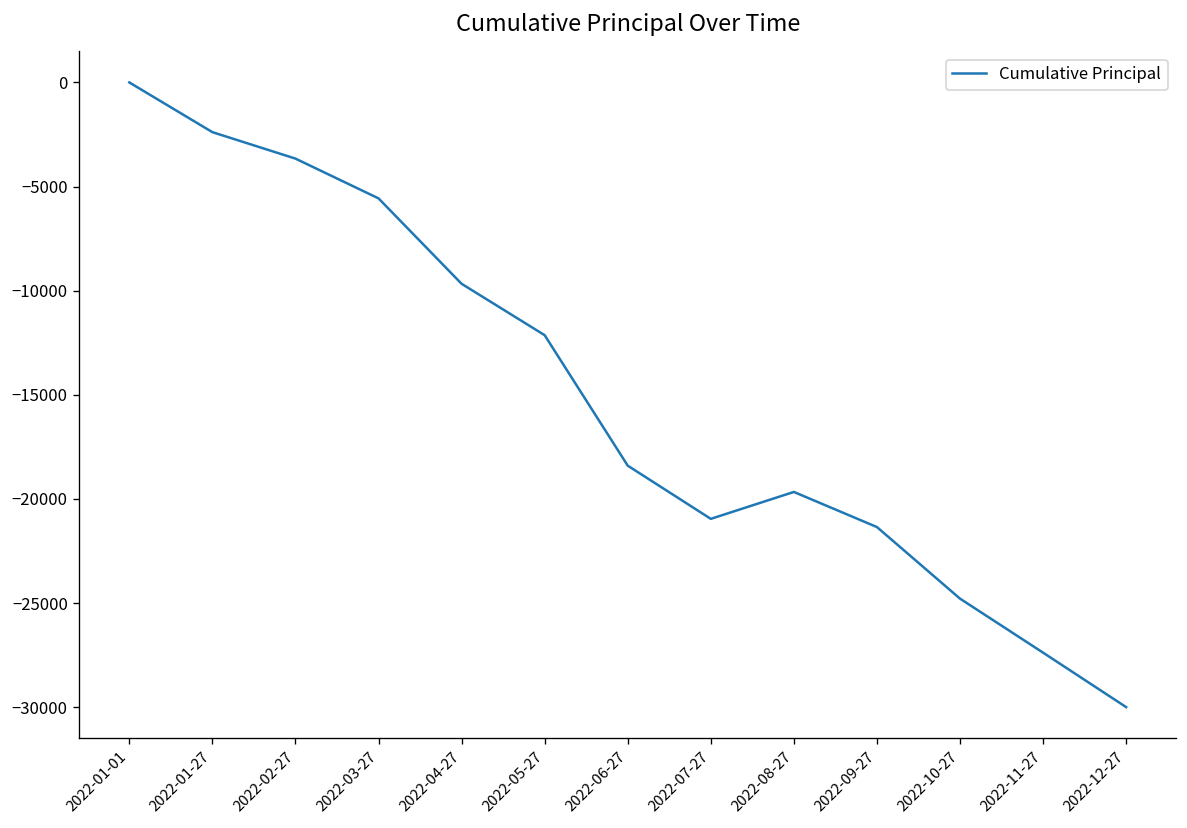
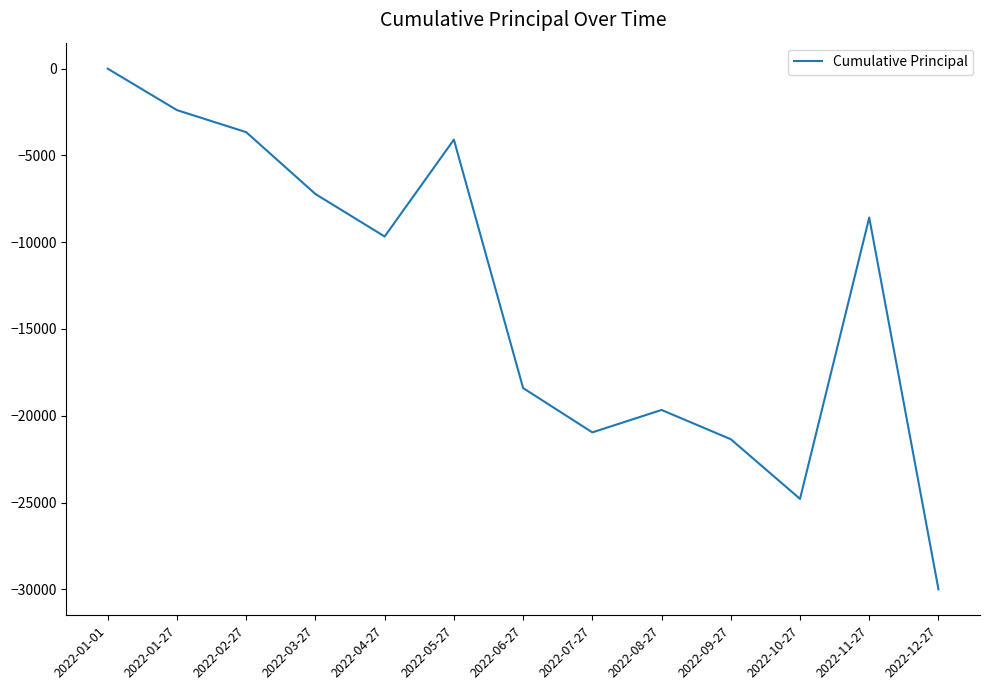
2022-03-27: -5600 -> -7200
2022-05-27: -12100 -> -4100
2022-11-27: -27400 -> -8600
